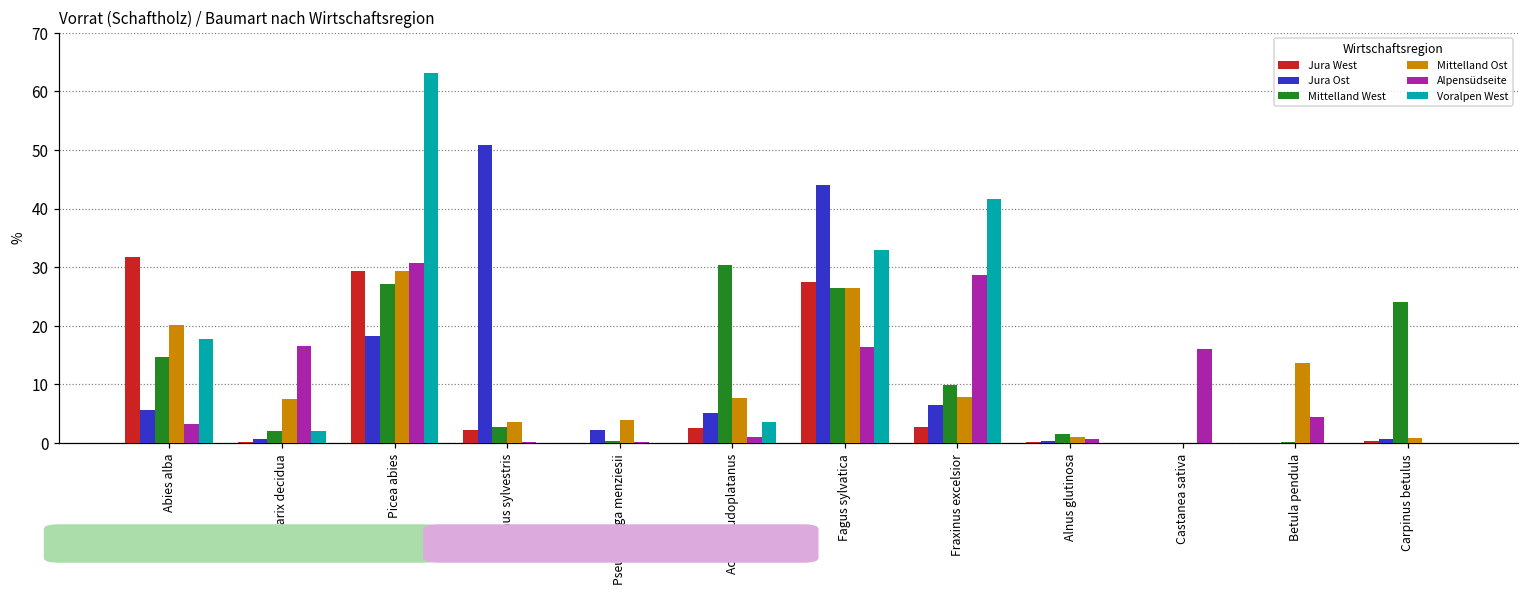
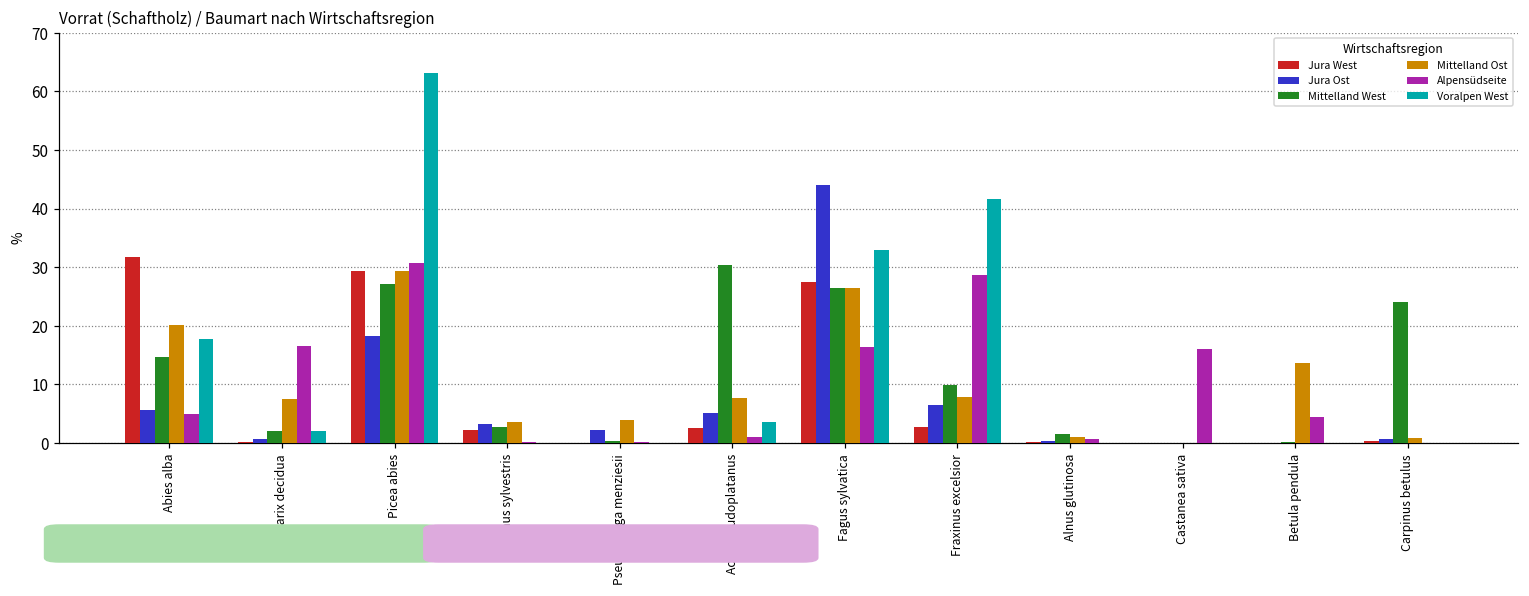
Alpensüdseite, Abies alba: 3 -> 5
Jura Ost, Pinus sylvestris: 51 -> 3
